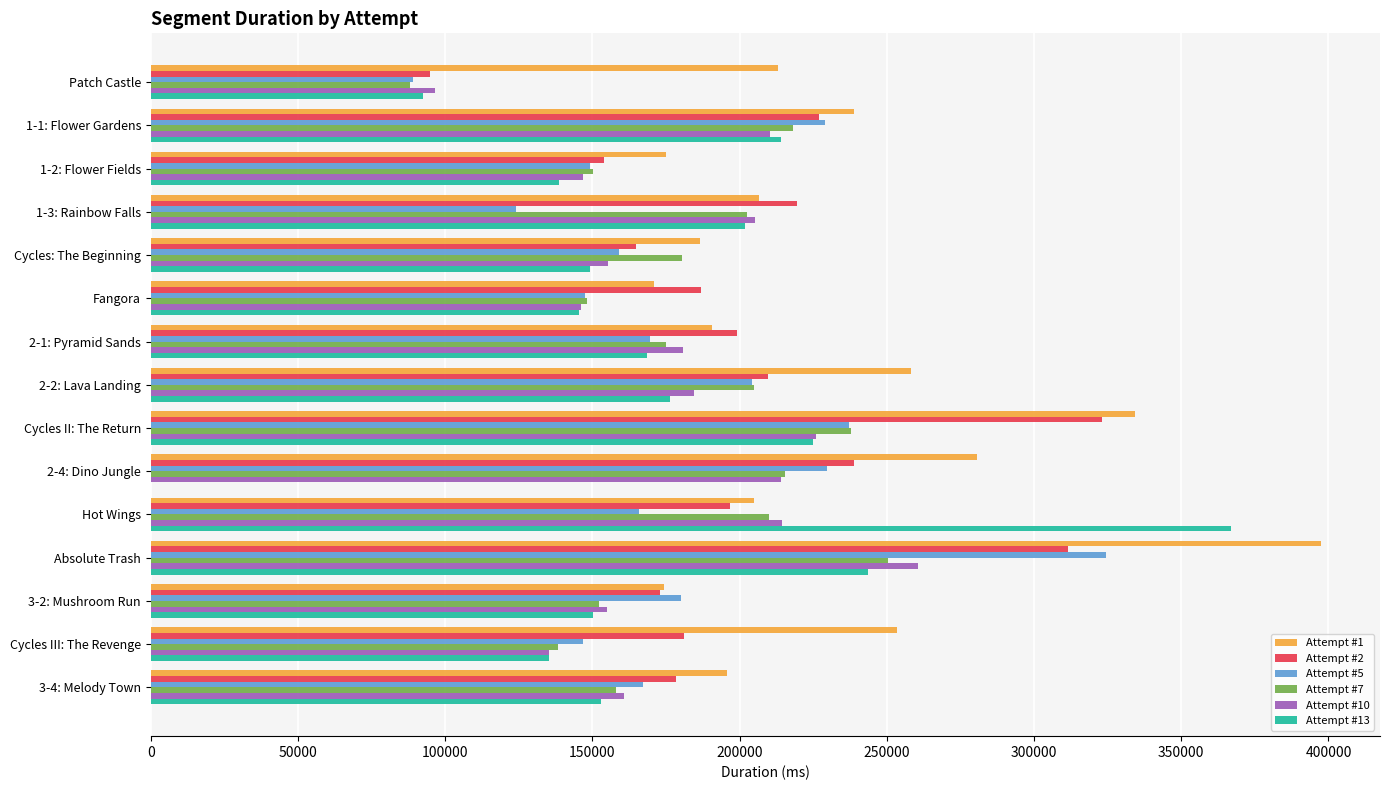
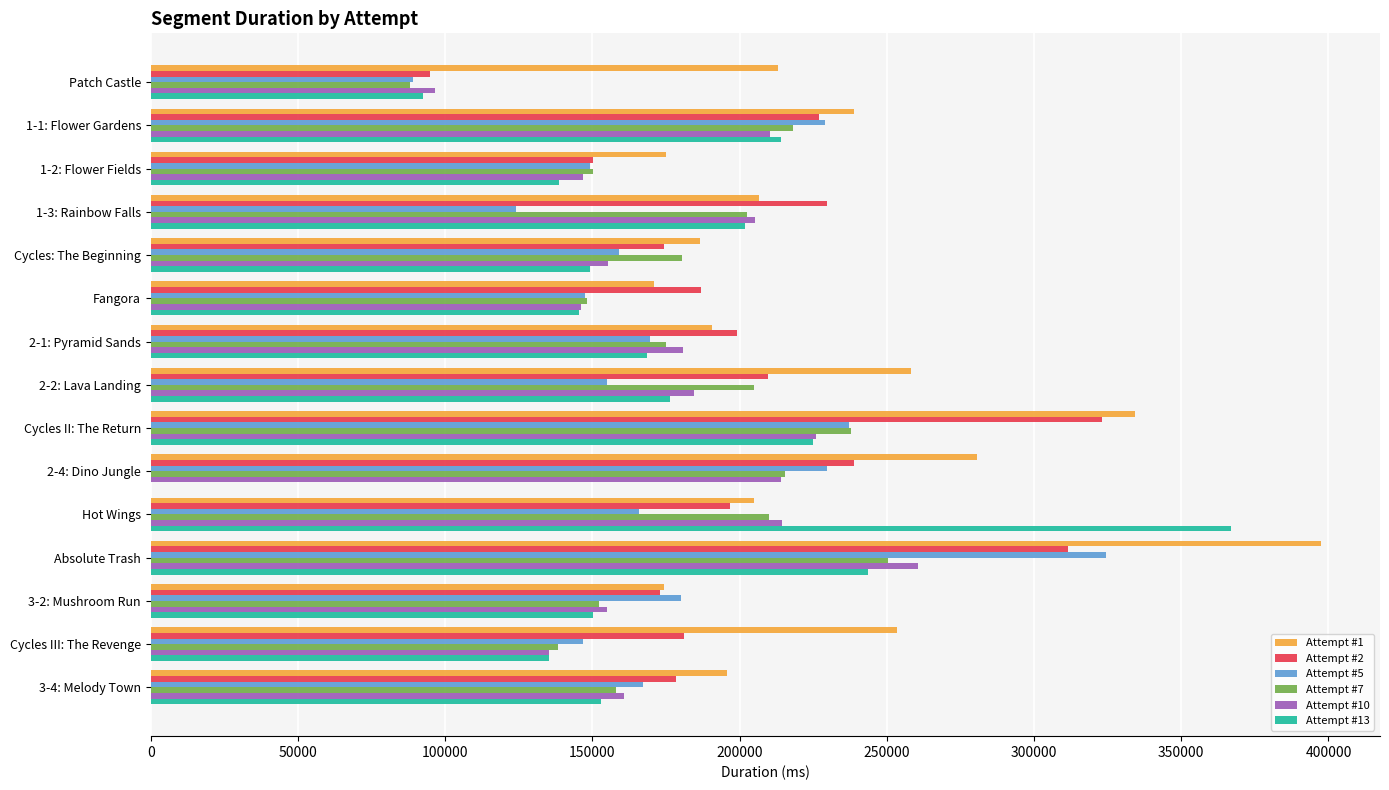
Attempt #2, 1-2: Flower Fields: 154000 -> 150000
Attempt #2, 1-3: Rainbow Falls: 219000 -> 230000
Attempt #2, Cycles: The Beginning: 165000 -> 174000
Attempt #5, 2-2: Lava Landing: 204000 -> 155000
